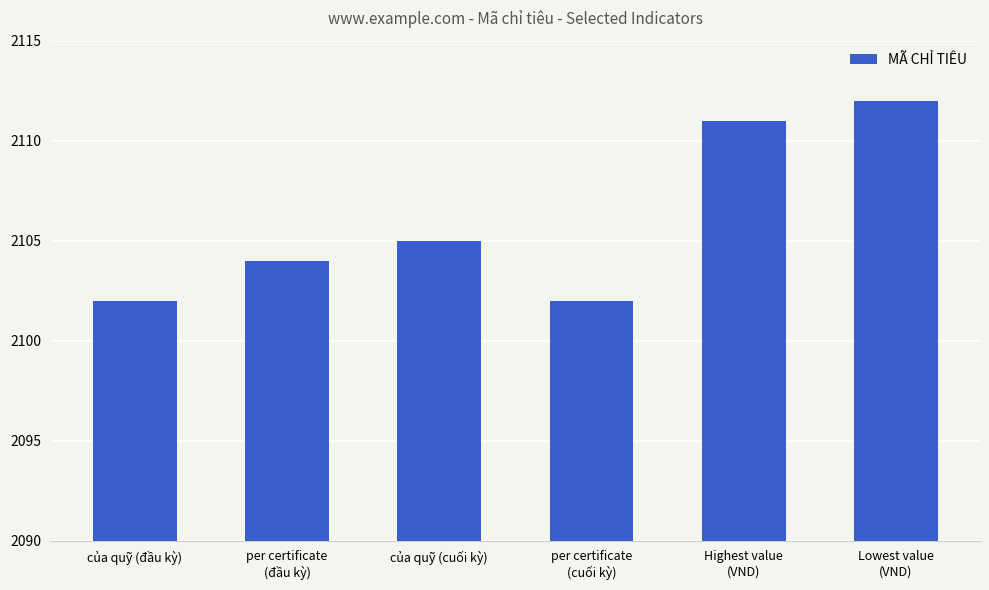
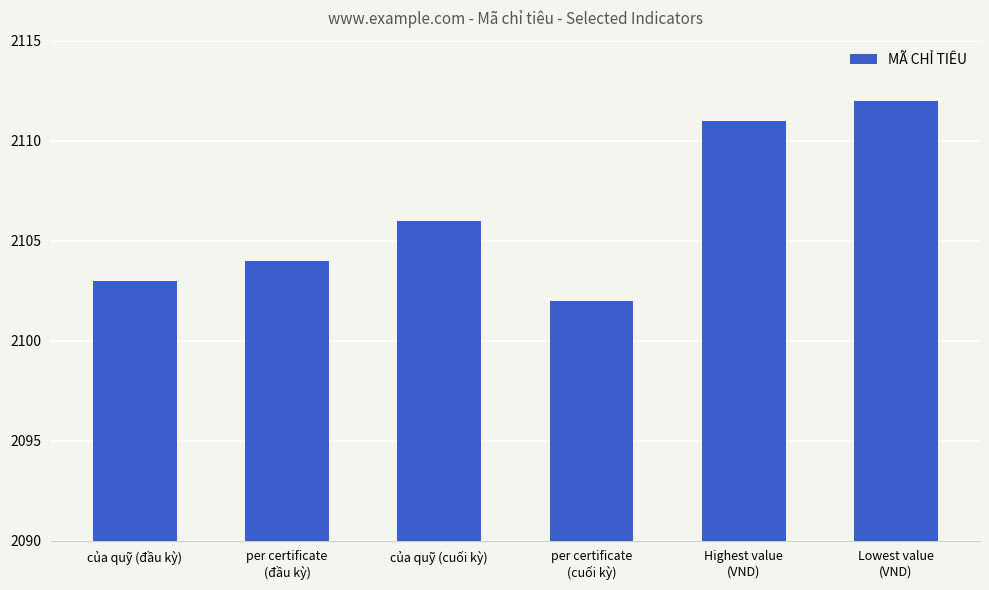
của quỹ (đầu kỳ): 2102 -> 2103
của quỹ (cuối kỳ): 2105 -> 2106
